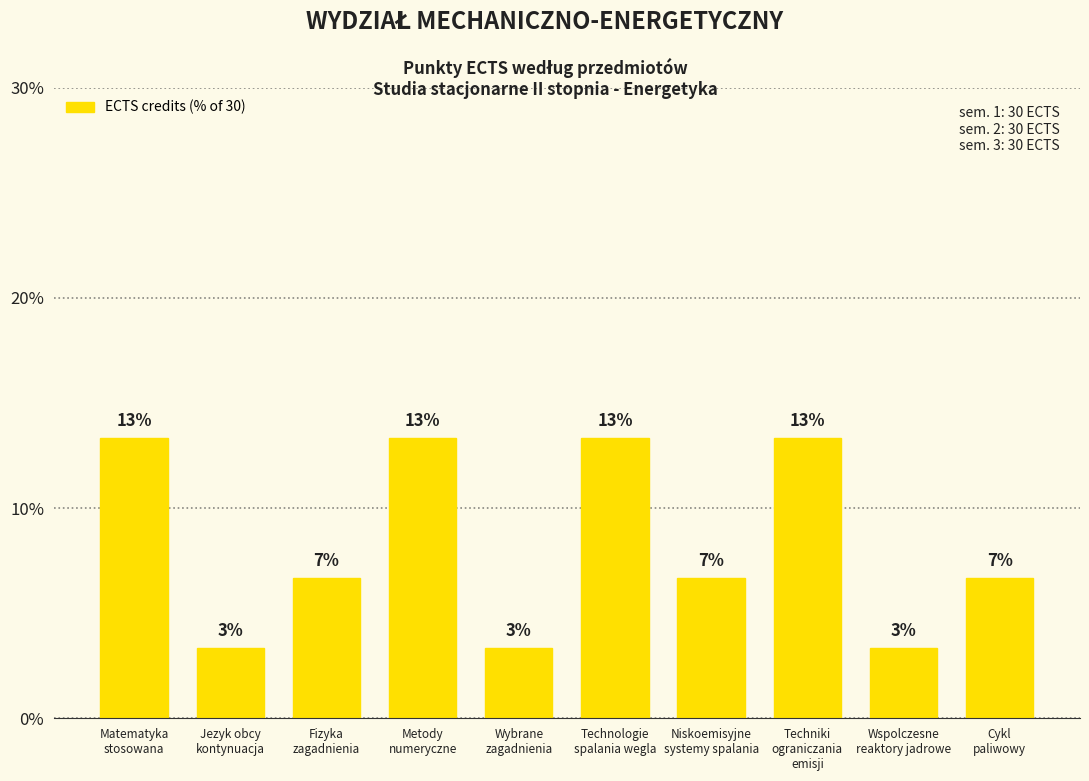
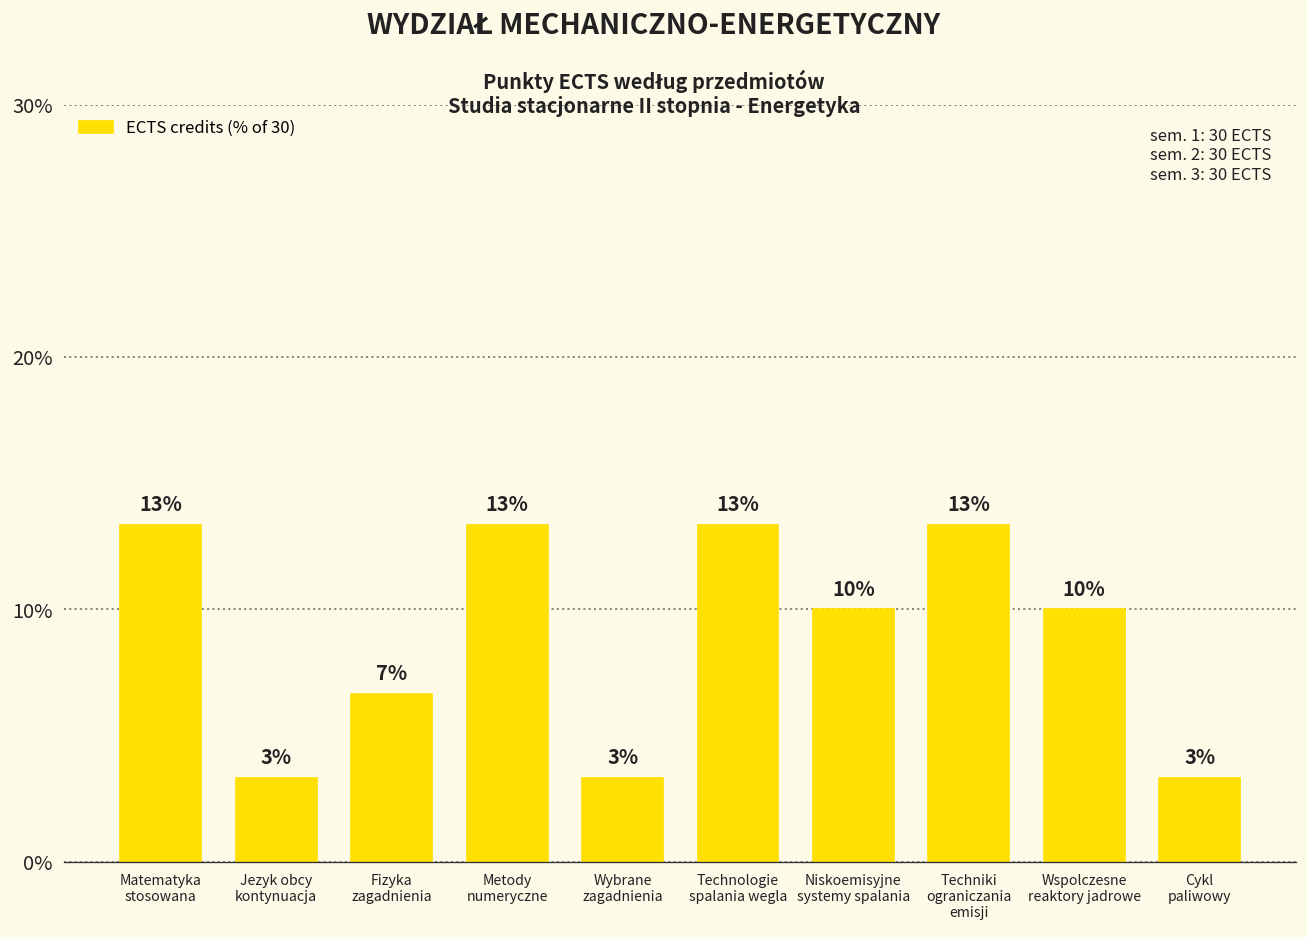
Niskoemisyjne systemy spalania: 7% -> 10%
Wspolczesne reaktory jadrowe: 3% -> 10%
Cykl paliwowy: 7% -> 3%
